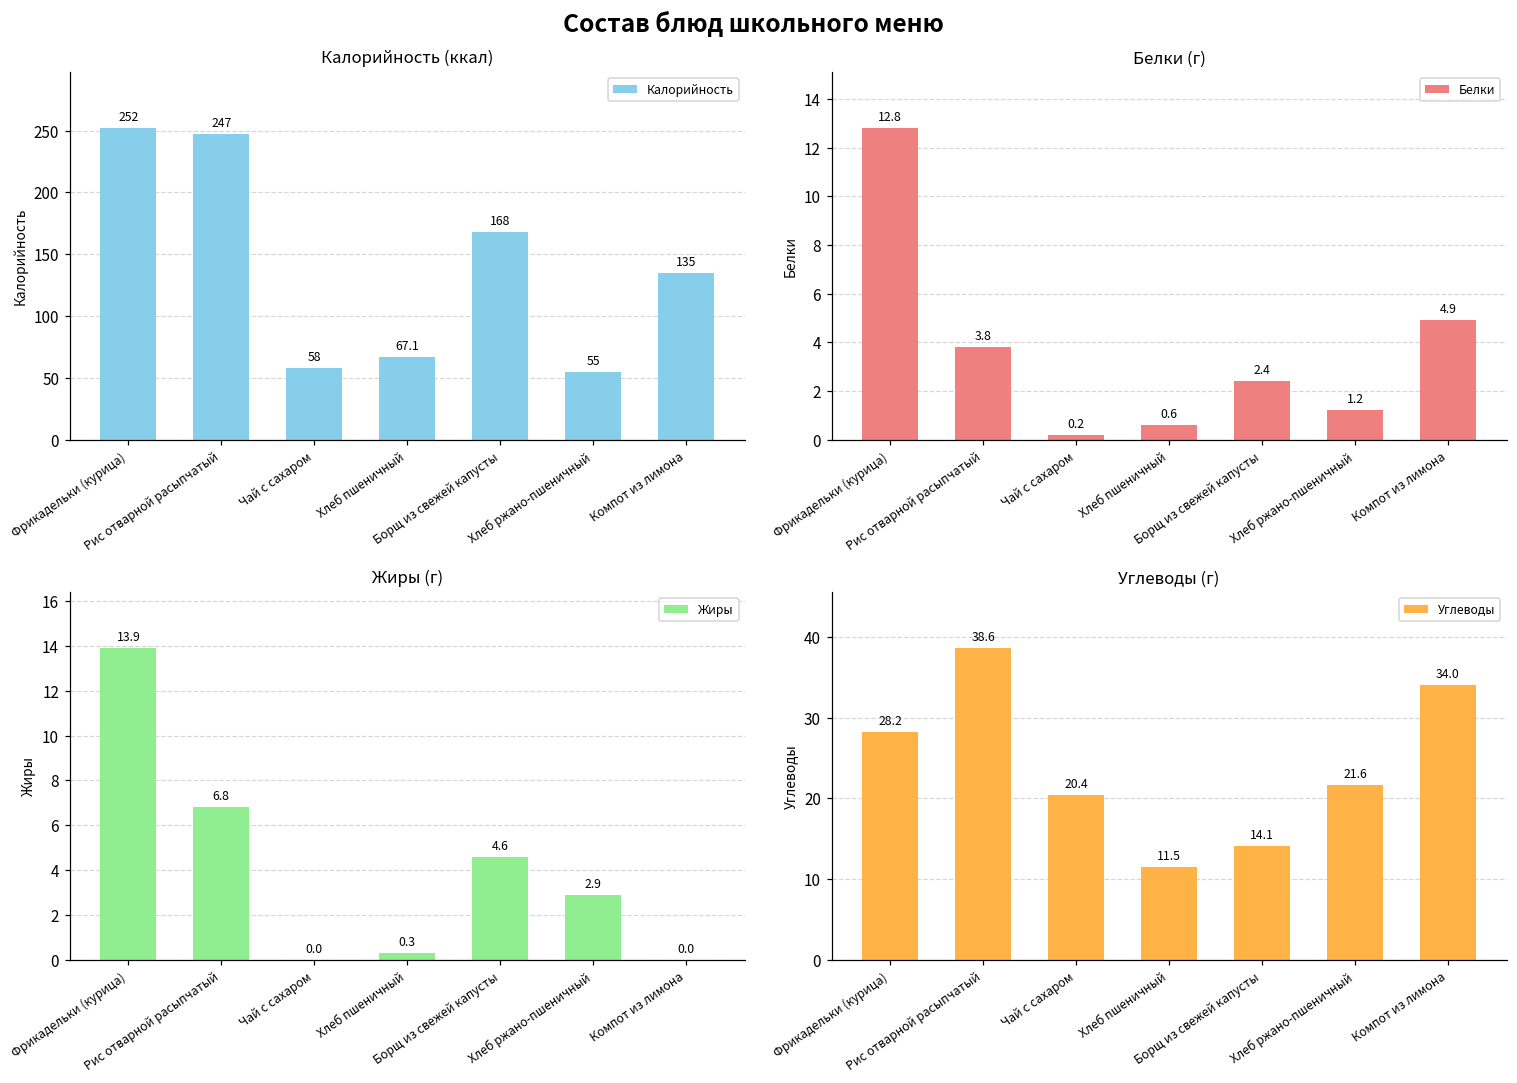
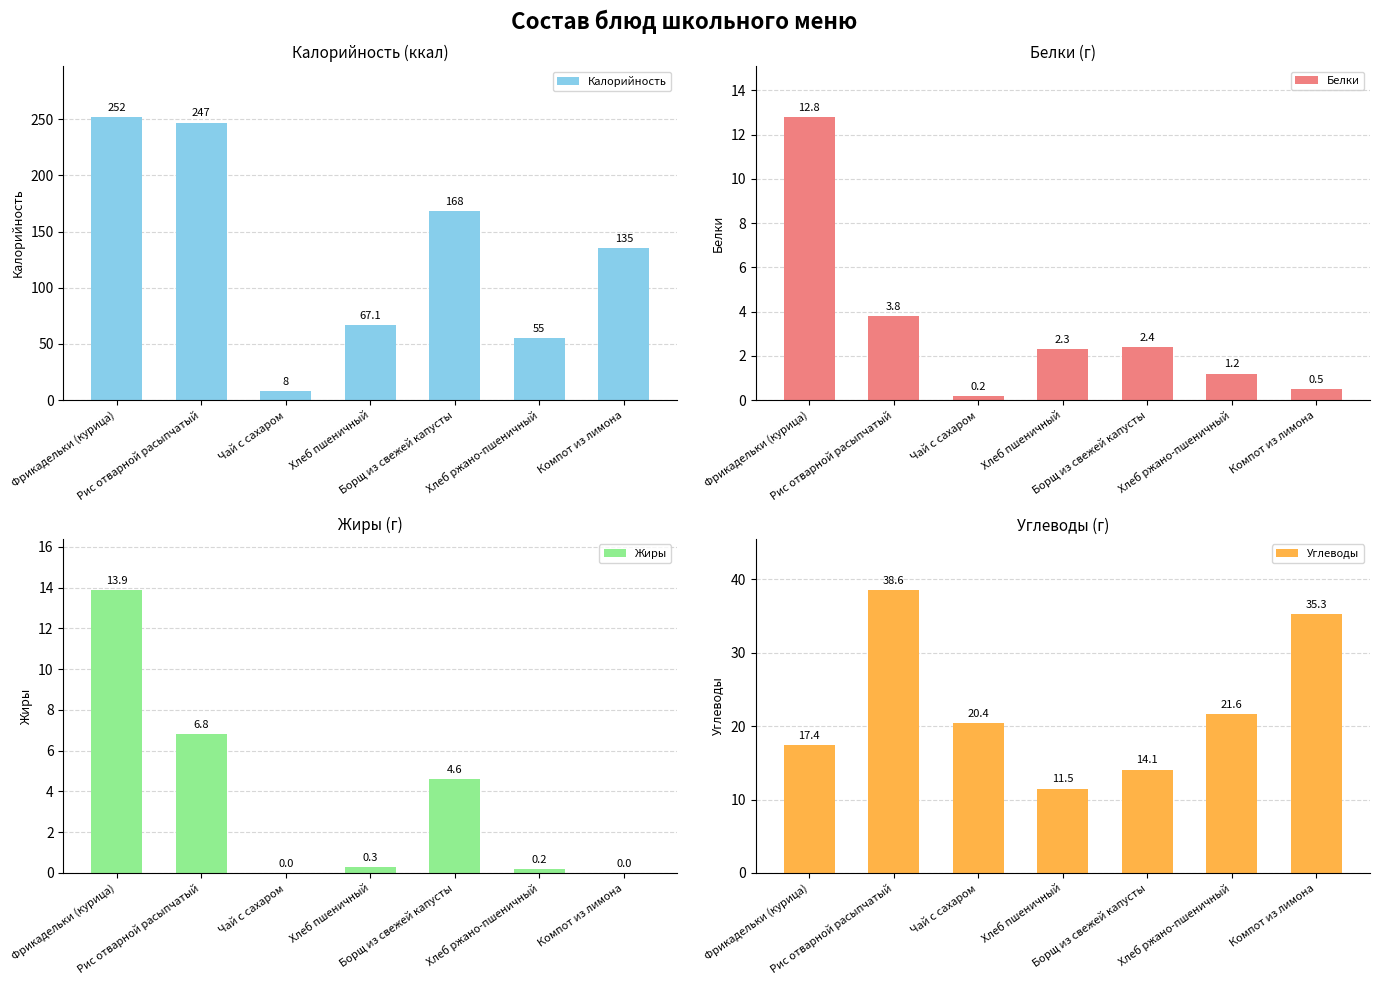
Калорийность (ккал), Чай с сахаром: 58 -> 8
Белки (г), Хлеб пшеничный: 0.6 -> 2.3
Белки (г), Компот из лимона: 4.9 -> 0.5
Жиры (г), Хлеб ржано-пшеничный: 2.9 -> 0.2
Углеводы (г), Фрикадельки (курица): 28.2 -> 17.4
Углеводы (г), Компот из лимона: 34.0 -> 35.3
